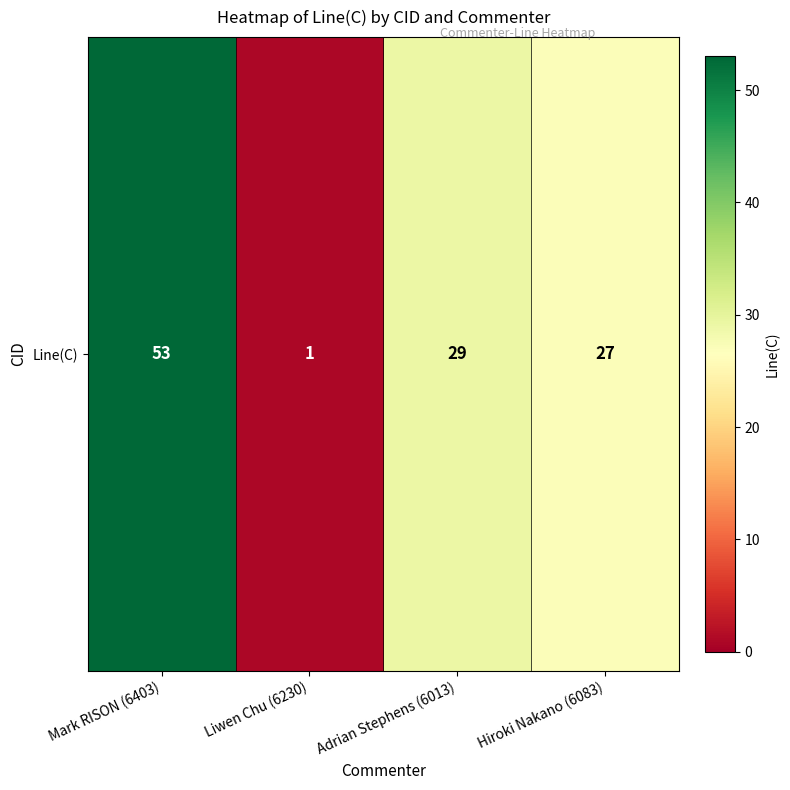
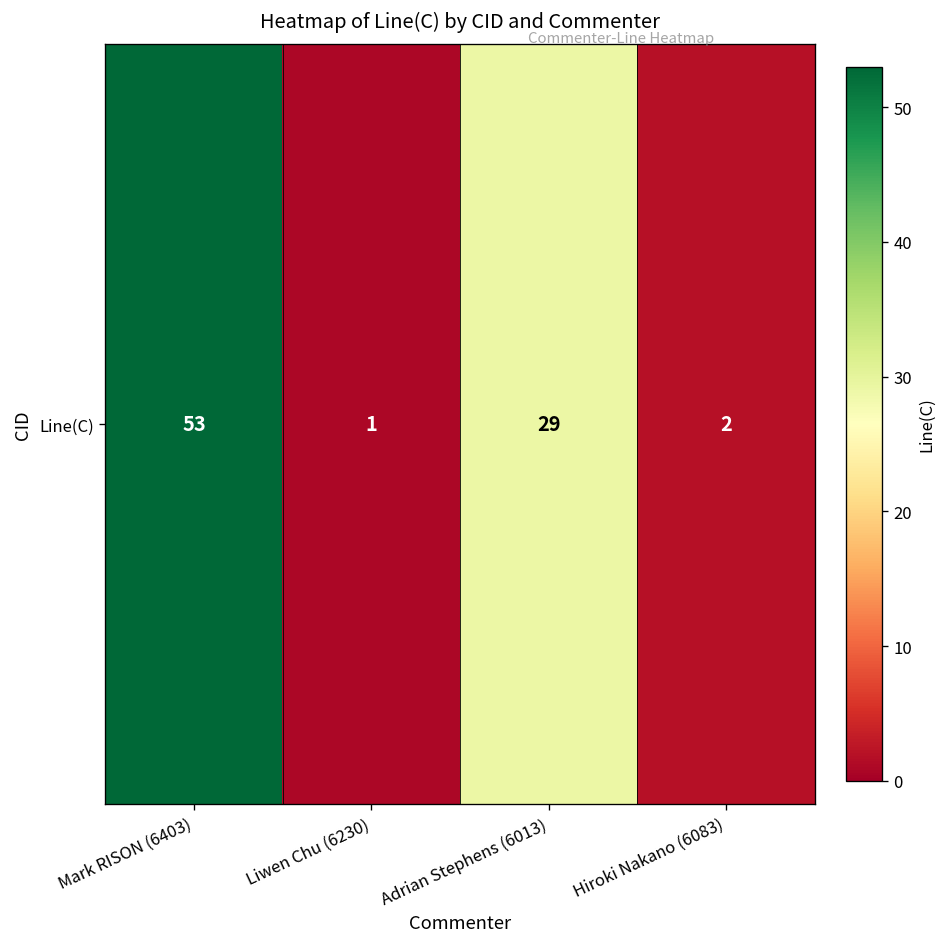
Line(C), Hiroki Nakano (6083): 27 -> 2
